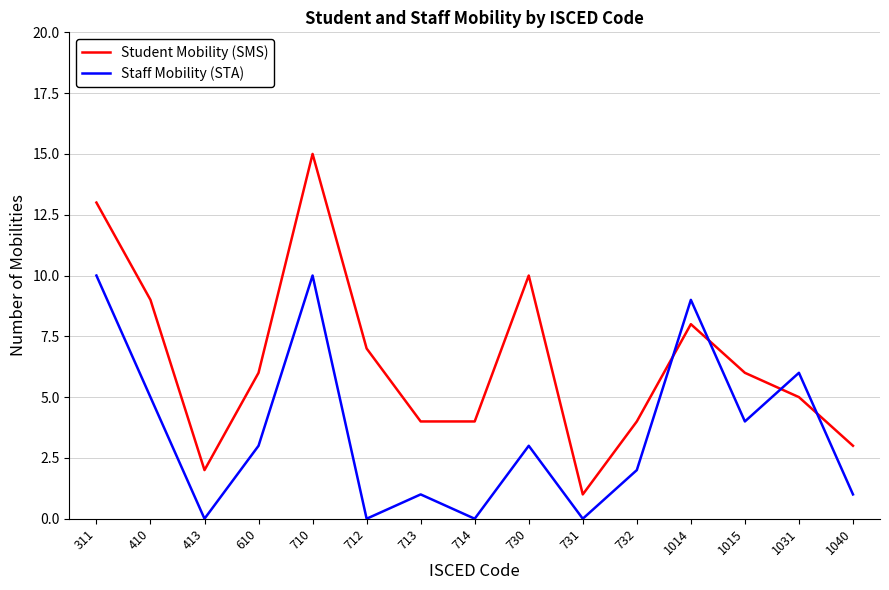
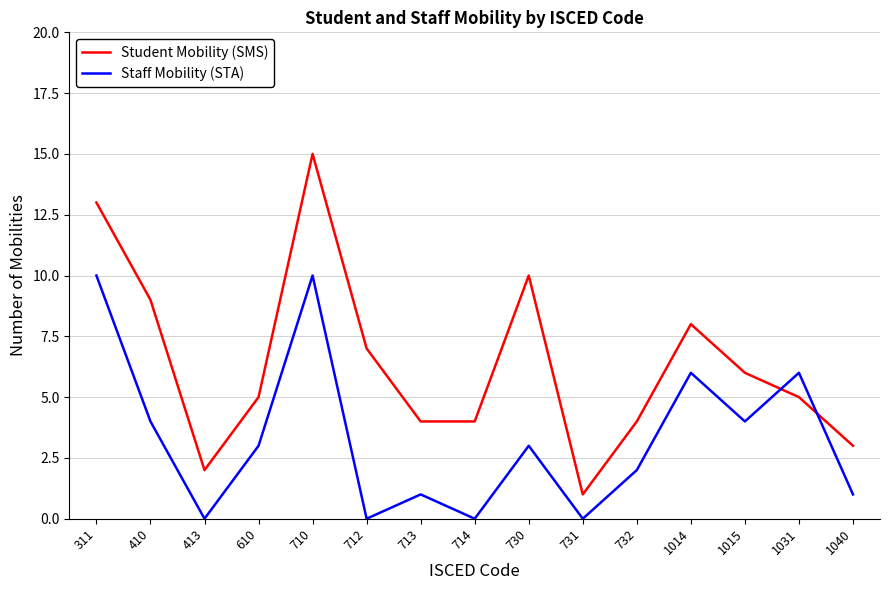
Staff Mobility (STA), 410: 5 -> 4
Student Mobility (SMS), 610: 6 -> 5
Staff Mobility (STA), 1014: 9 -> 6
